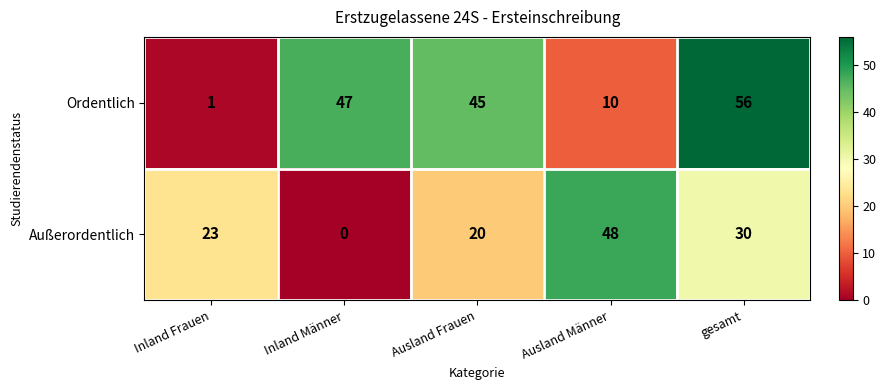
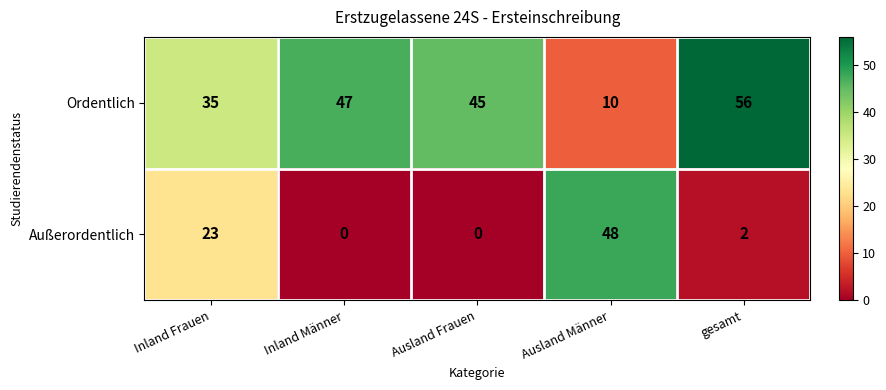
Ordentlich, Inland Frauen: 1 -> 35
Außerordentlich, Ausland Frauen: 20 -> 0
Außerordentlich, gesamt: 30 -> 2
